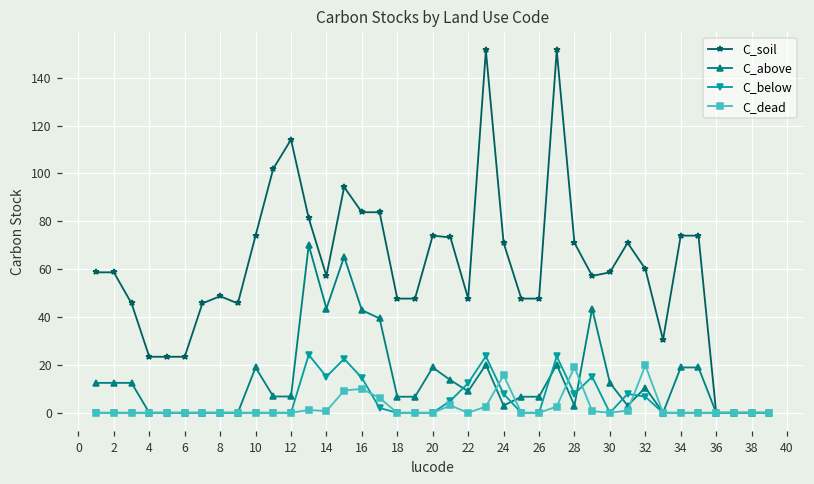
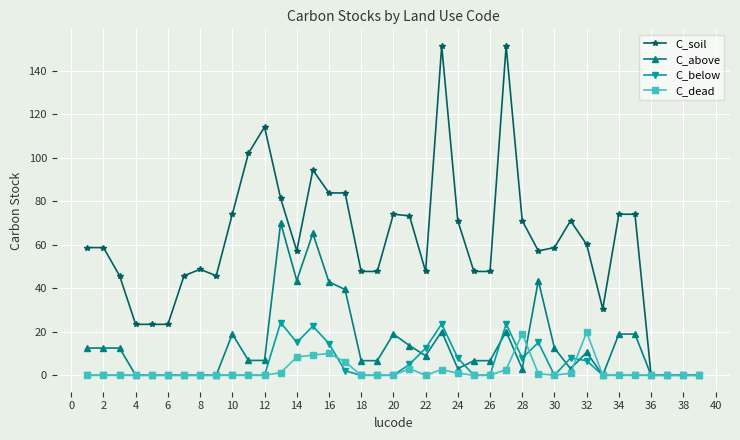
C_dead, 14: 1 -> 8
C_dead, 24: 16 -> 1
